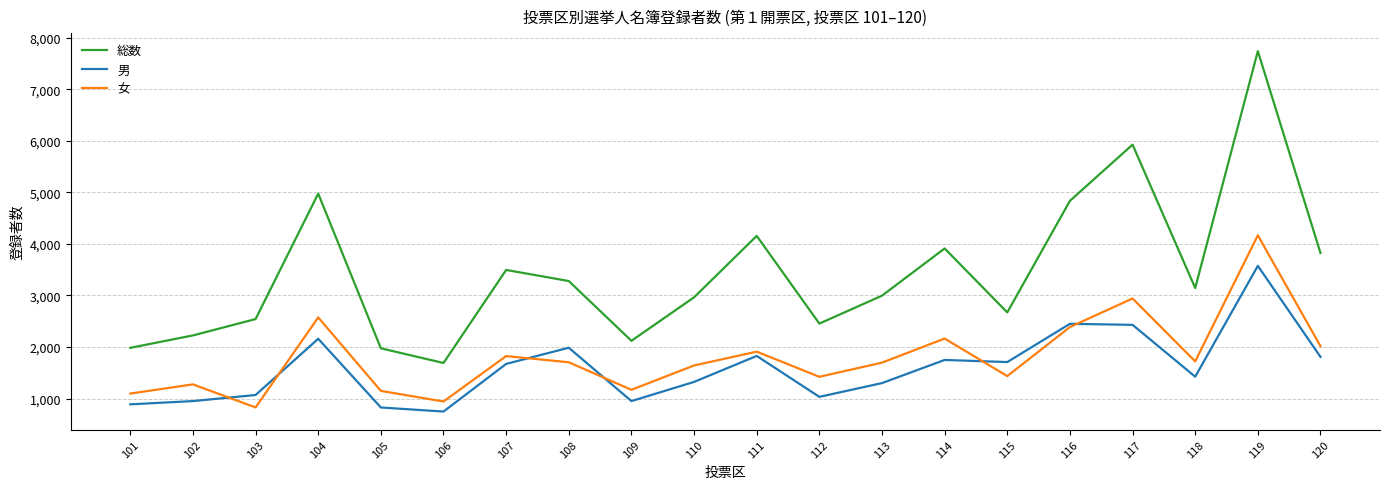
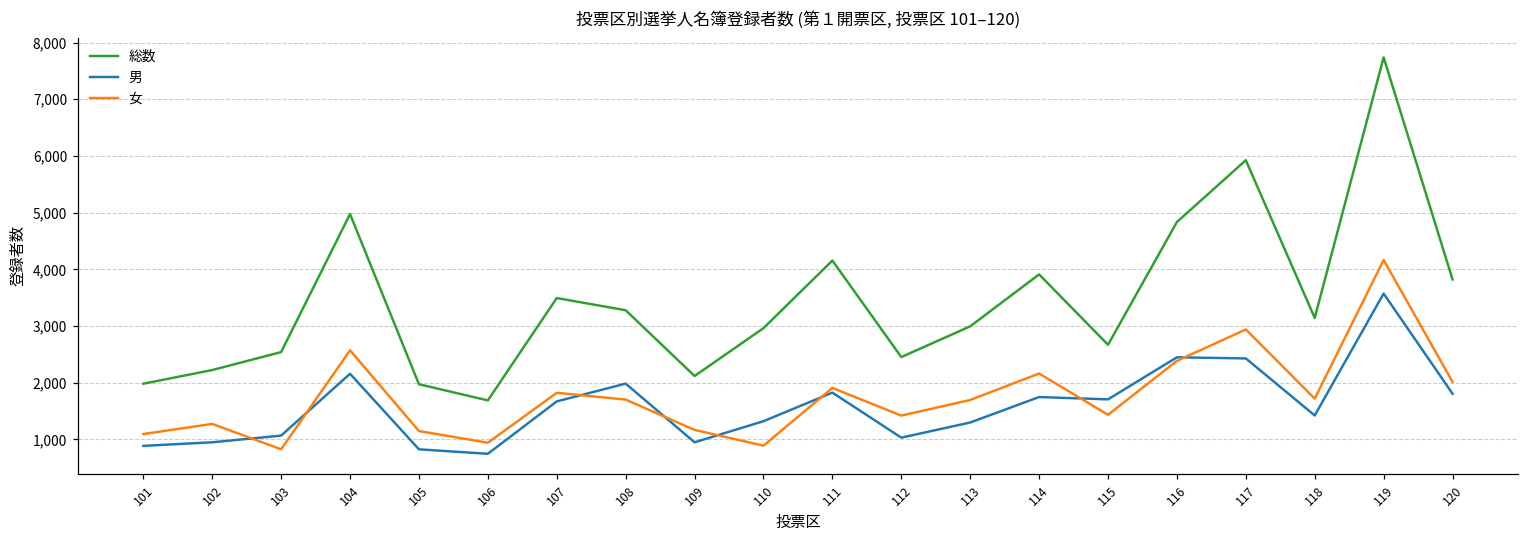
女, 110: 1,600 -> 900
